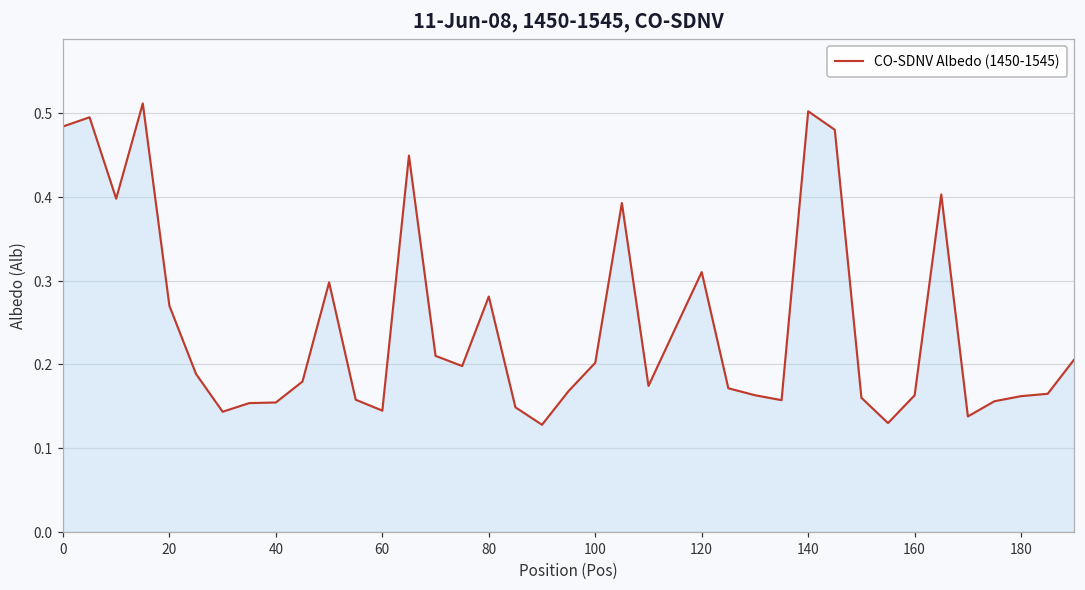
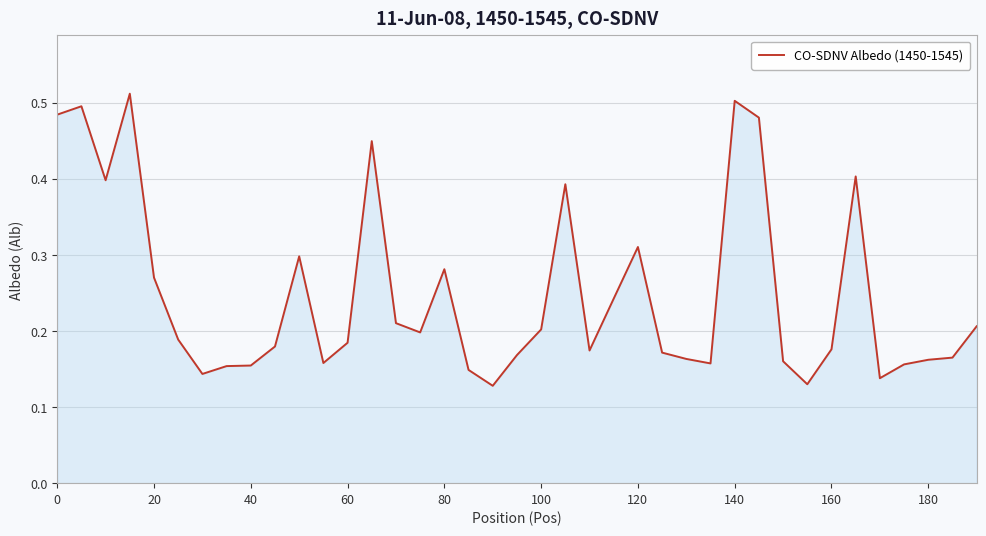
60: 0.14 -> 0.18
160: 0.16 -> 0.18
